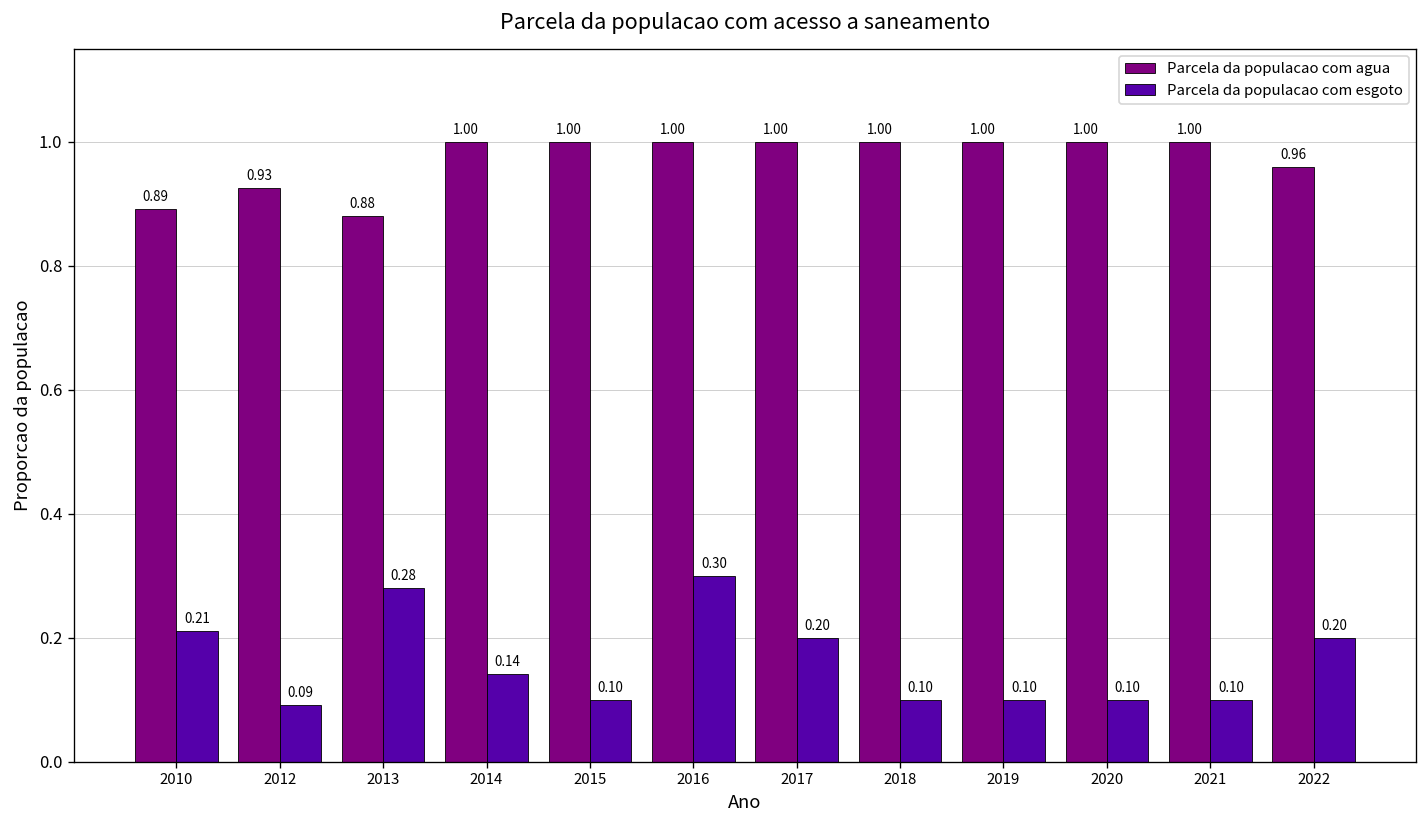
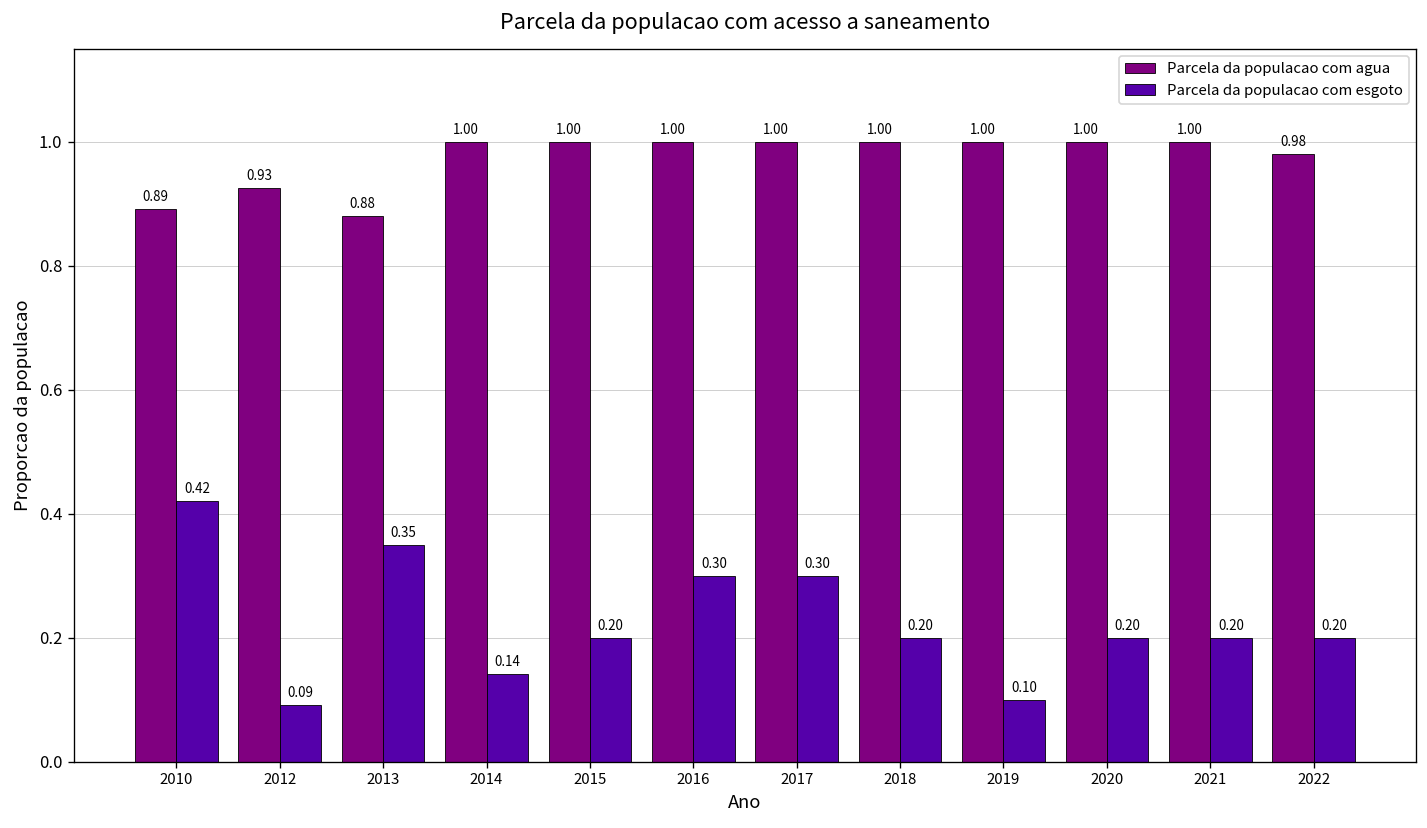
Parcela da populacao com esgoto, 2010: 0.21 -> 0.42
Parcela da populacao com esgoto, 2013: 0.28 -> 0.35
Parcela da populacao com esgoto, 2015: 0.10 -> 0.20
Parcela da populacao com esgoto, 2017: 0.20 -> 0.30
Parcela da populacao com esgoto, 2018: 0.10 -> 0.20
Parcela da populacao com esgoto, 2020: 0.10 -> 0.20
Parcela da populacao com esgoto, 2021: 0.10 -> 0.20
Parcela da populacao com agua, 2022: 0.96 -> 0.98
